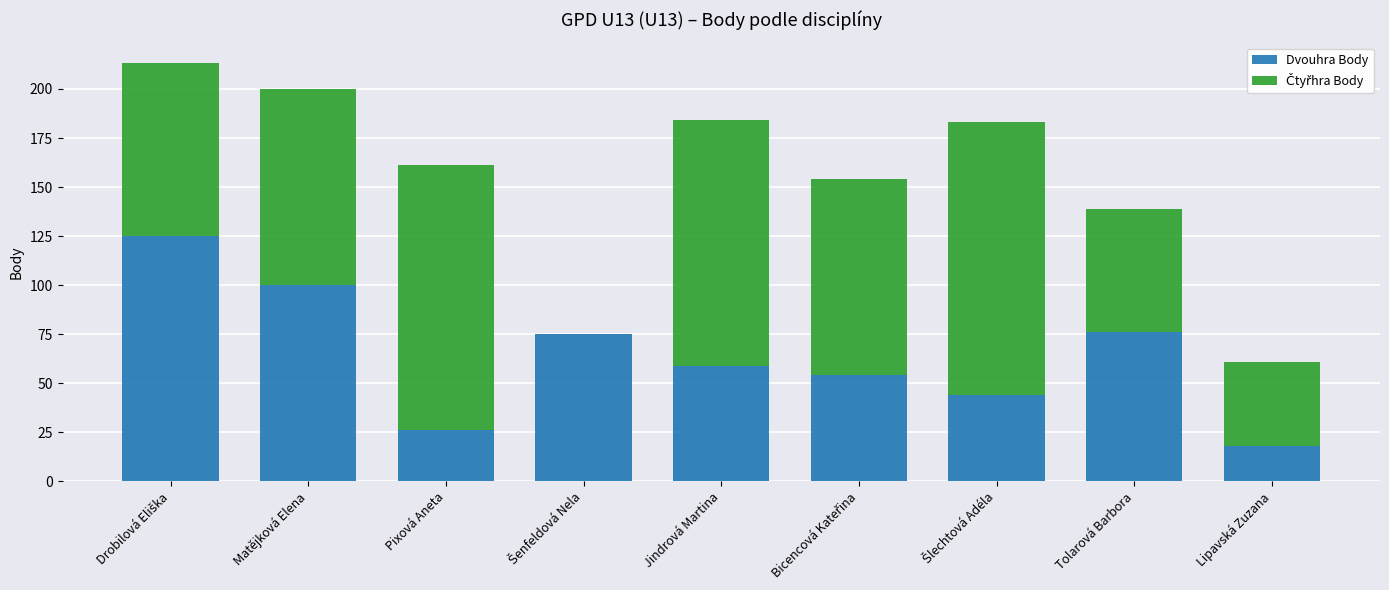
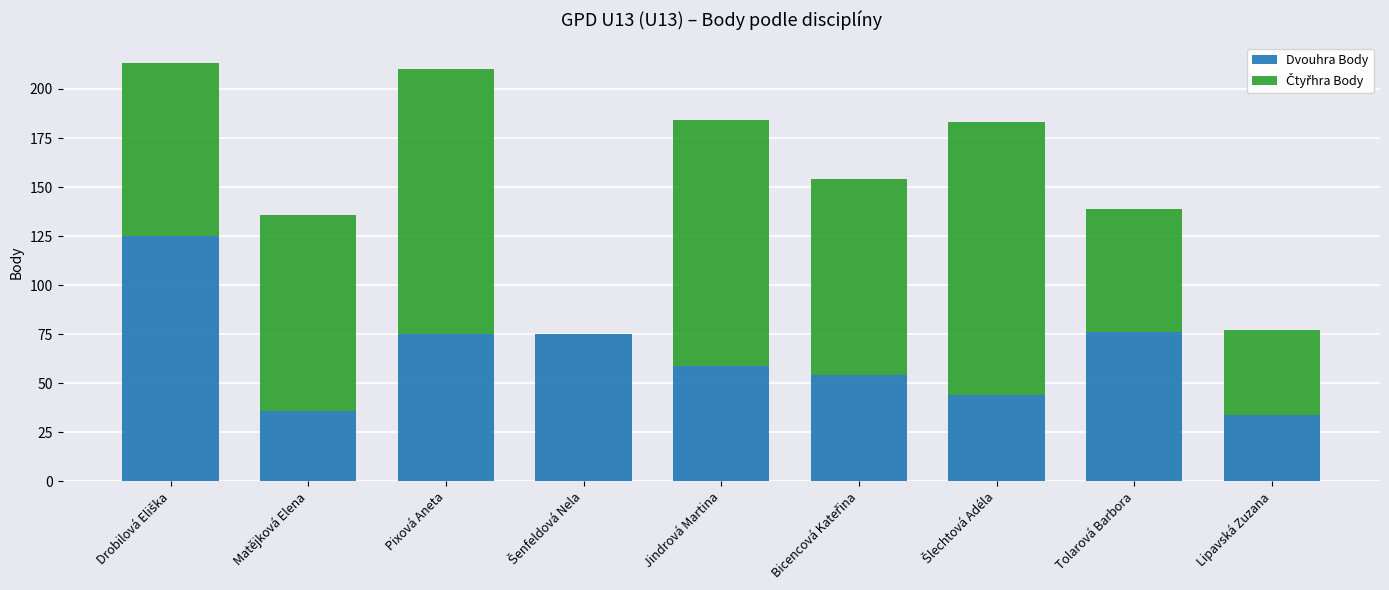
Dvouhra Body, Matějková Elena: 100 -> 36
Dvouhra Body, Pixová Aneta: 26 -> 75
Dvouhra Body, Lipavská Zuzana: 18 -> 34
